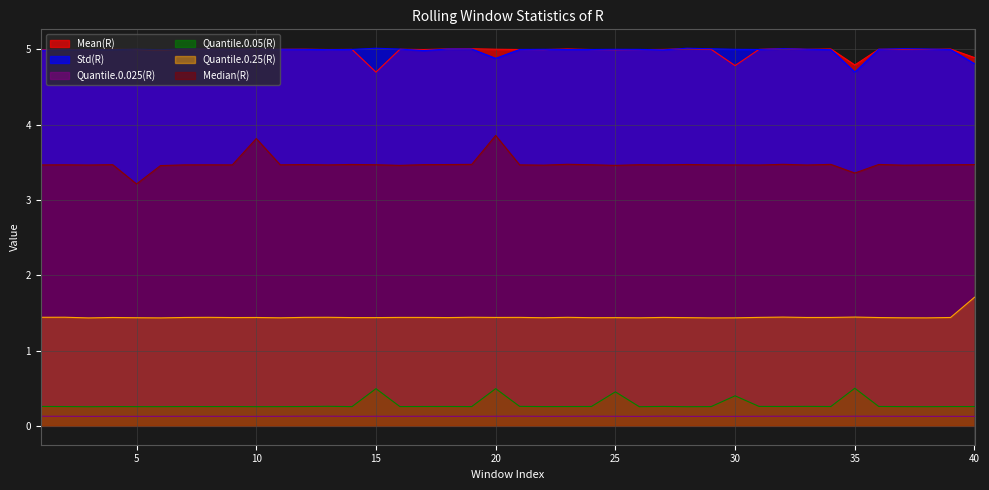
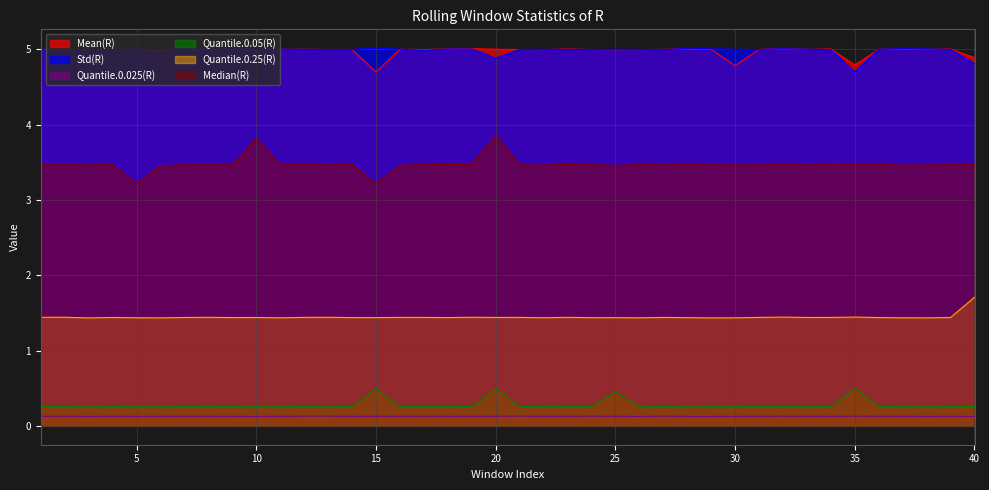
Median(R), 15: 3.5 -> 3.2
Quantile.0.05(R), 30: 0.4 -> 0.3
Median(R), 35: 3.4 -> 3.5
